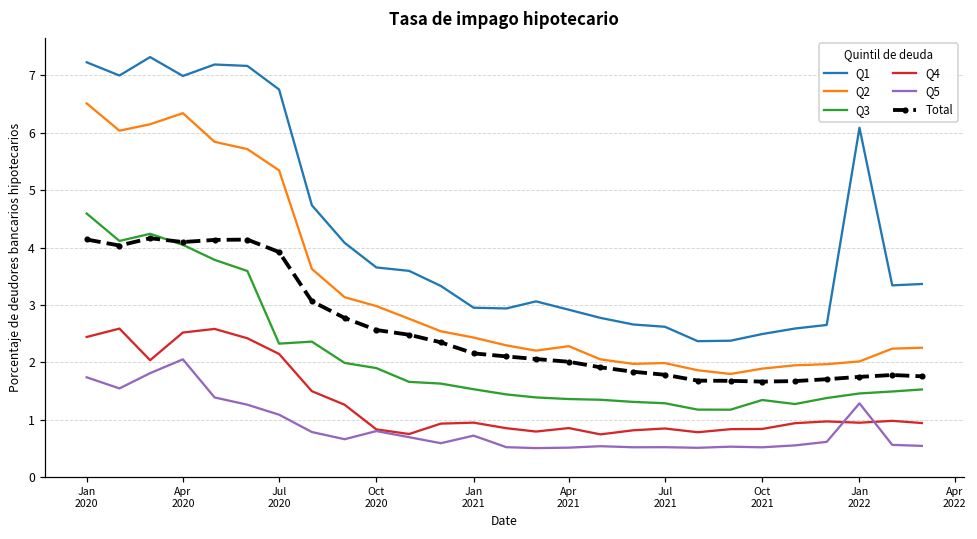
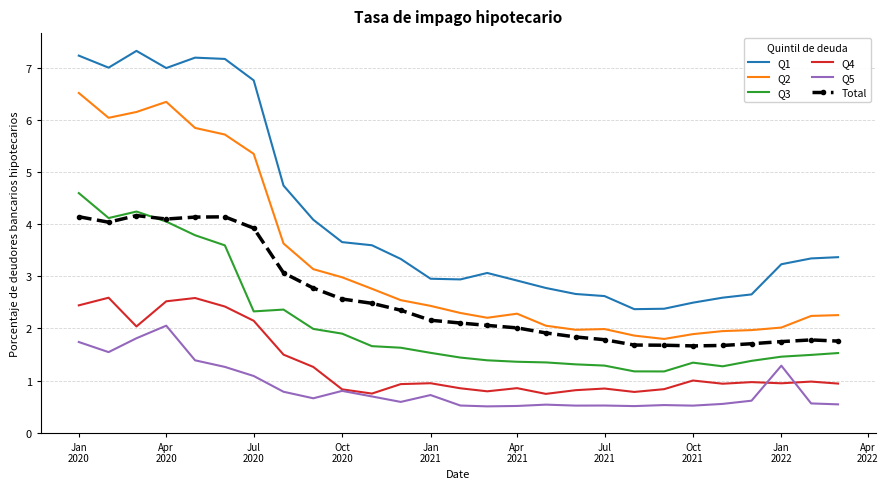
Q4, Oct 2021: 0.8 -> 1.0
Q1, Jan 2022: 6.1 -> 3.2
